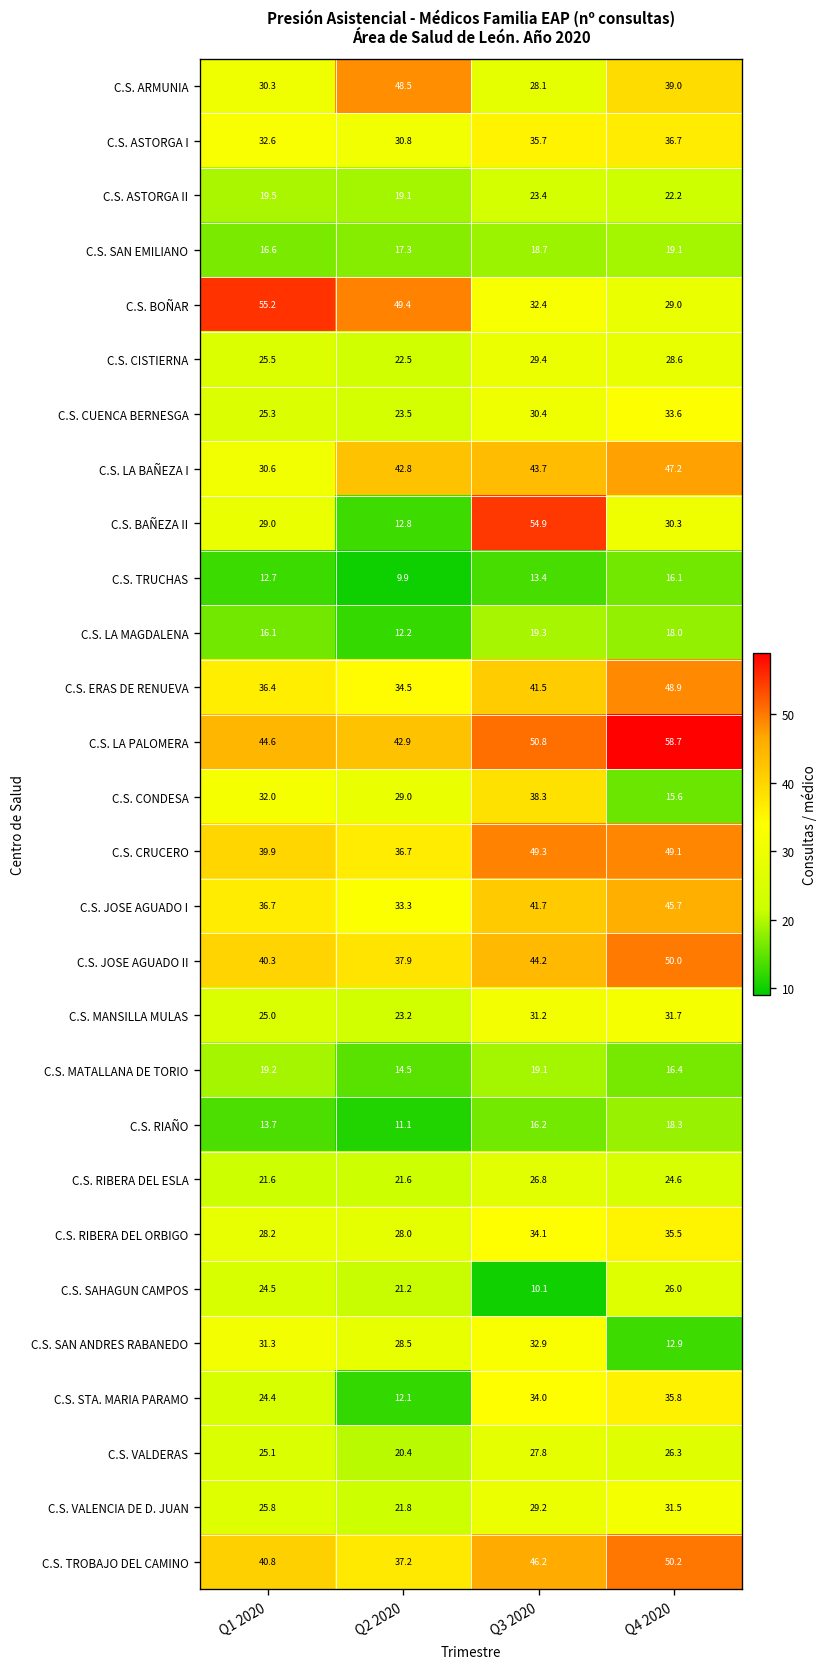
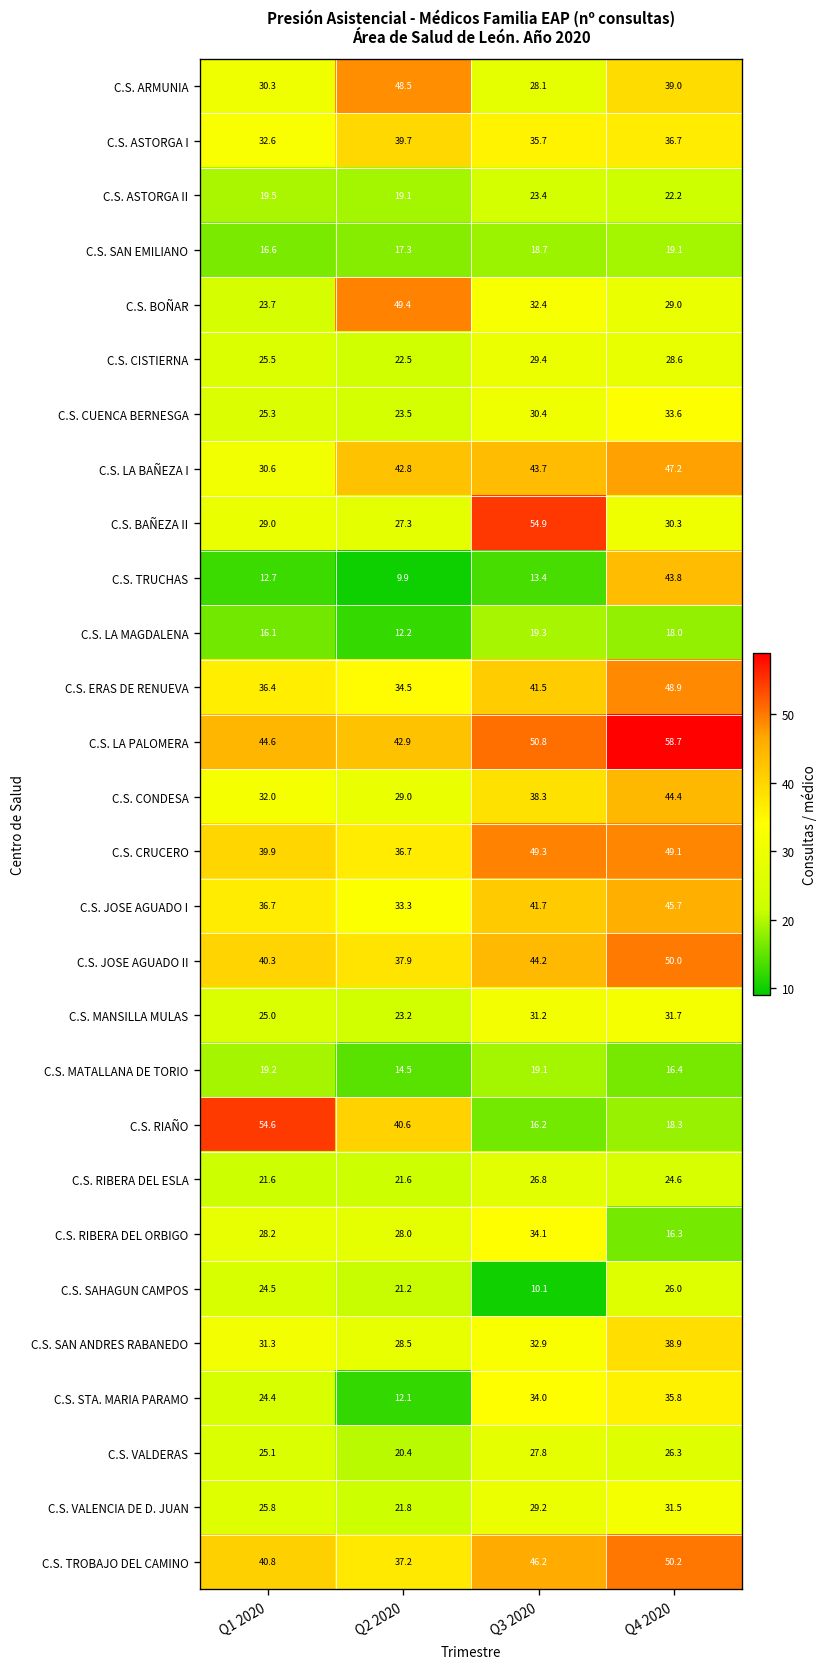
C.S. ASTORGA I, Q2 2020: 30.8 -> 39.7
C.S. BOÑAR, Q1 2020: 55.2 -> 23.7
C.S. BAÑEZA II, Q2 2020: 12.8 -> 27.3
C.S. TRUCHAS, Q4 2020: 16.1 -> 43.8
C.S. CONDESA, Q4 2020: 15.6 -> 44.4
C.S. RIAÑO, Q1 2020: 13.7 -> 54.6
C.S. RIAÑO, Q2 2020: 11.1 -> 40.6
C.S. RIBERA DEL ORBIGO, Q4 2020: 35.5 -> 16.3
C.S. SAN ANDRES RABANEDO, Q4 2020: 12.9 -> 38.9
